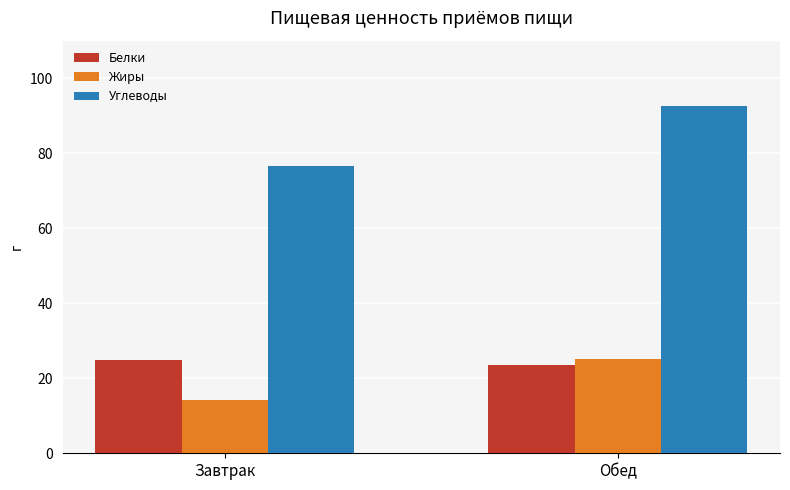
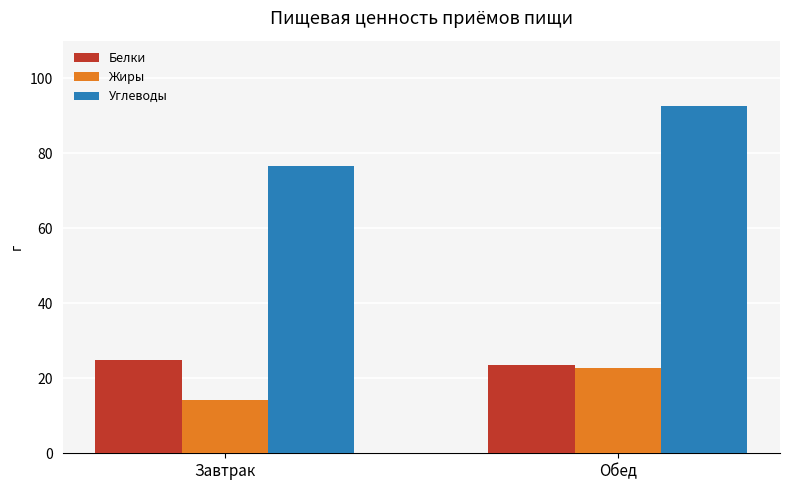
Жиры, Обед: 25 -> 23
